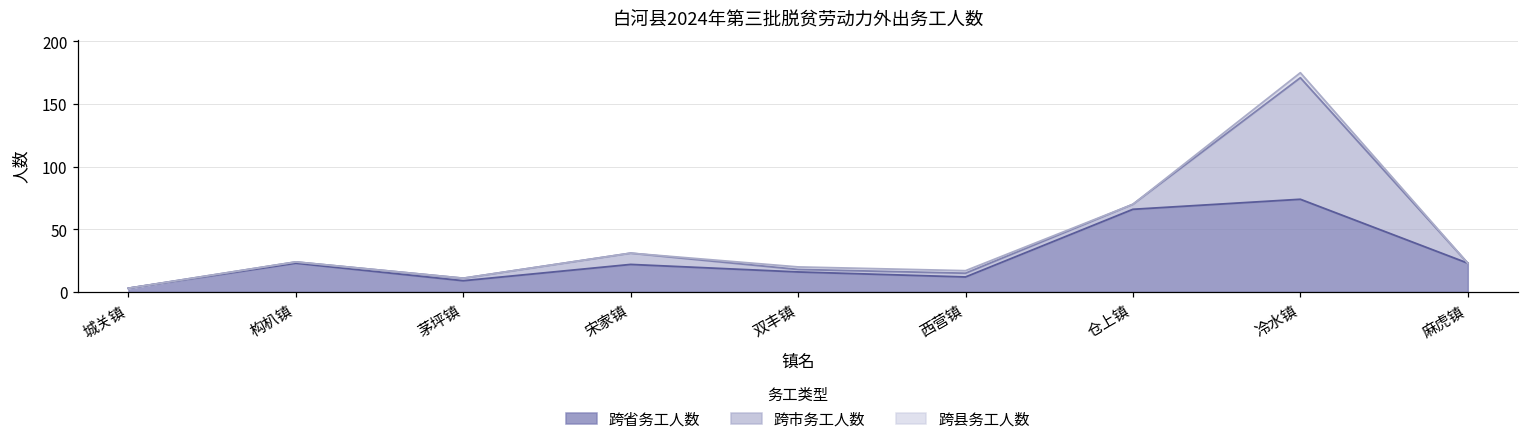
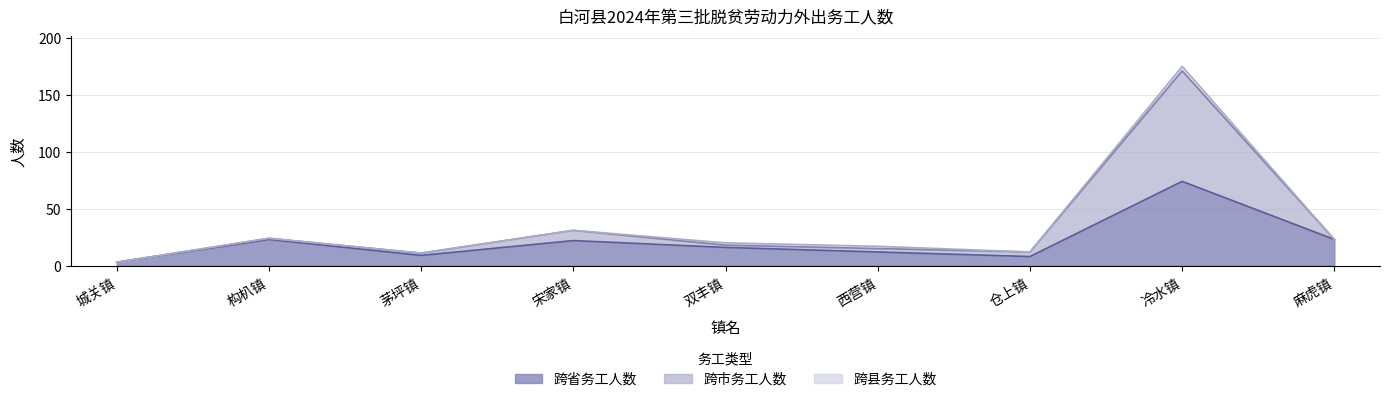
跨省务工人数, 仓上镇: 66 -> 8
